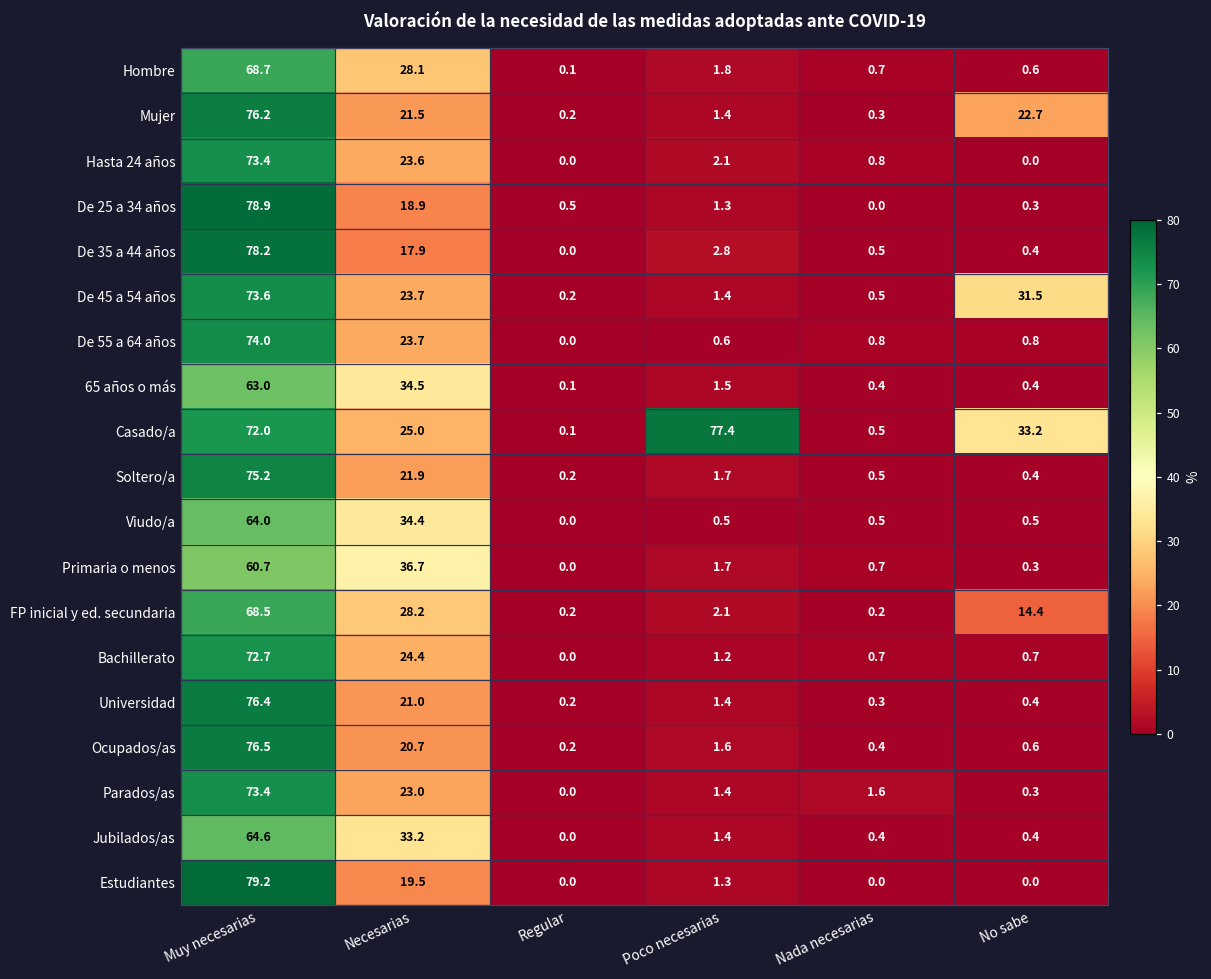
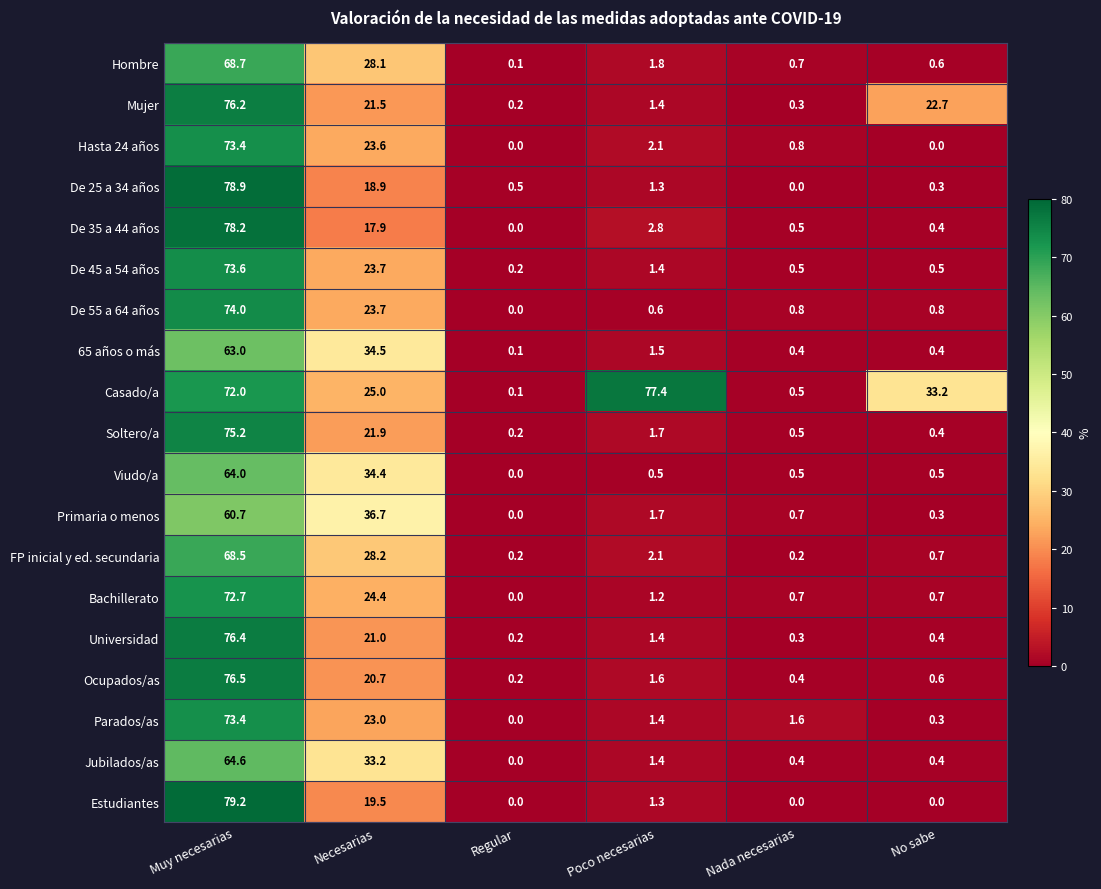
De 45 a 54 años, No sabe: 31.5 -> 0.5
FP inicial y ed. secundaria, No sabe: 14.4 -> 0.7
